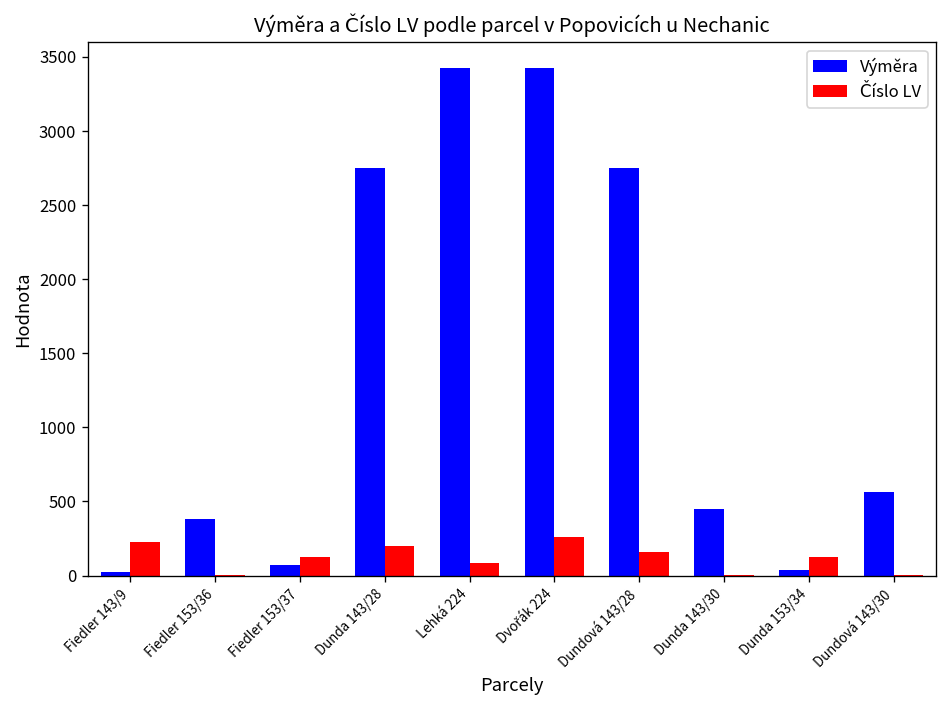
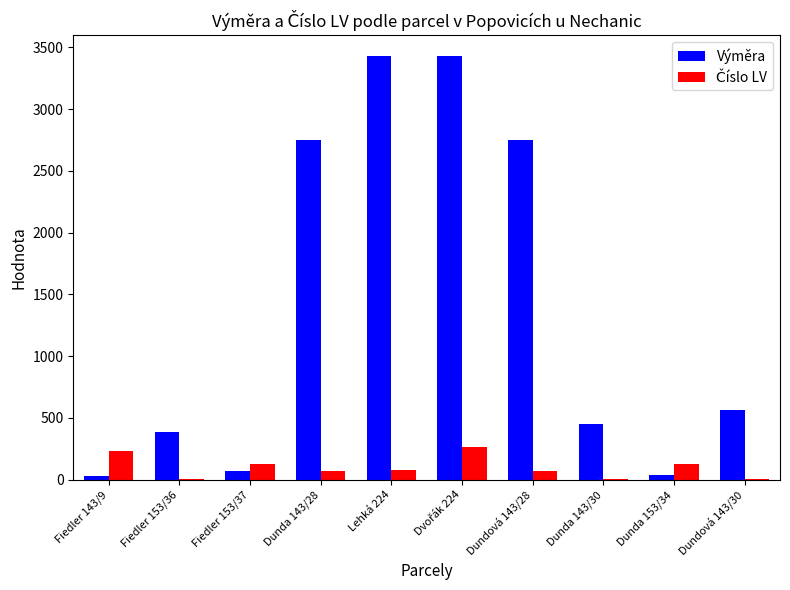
Číslo LV, Dunda 143/28: 200 -> 70
Číslo LV, Dundová 143/28: 160 -> 70
